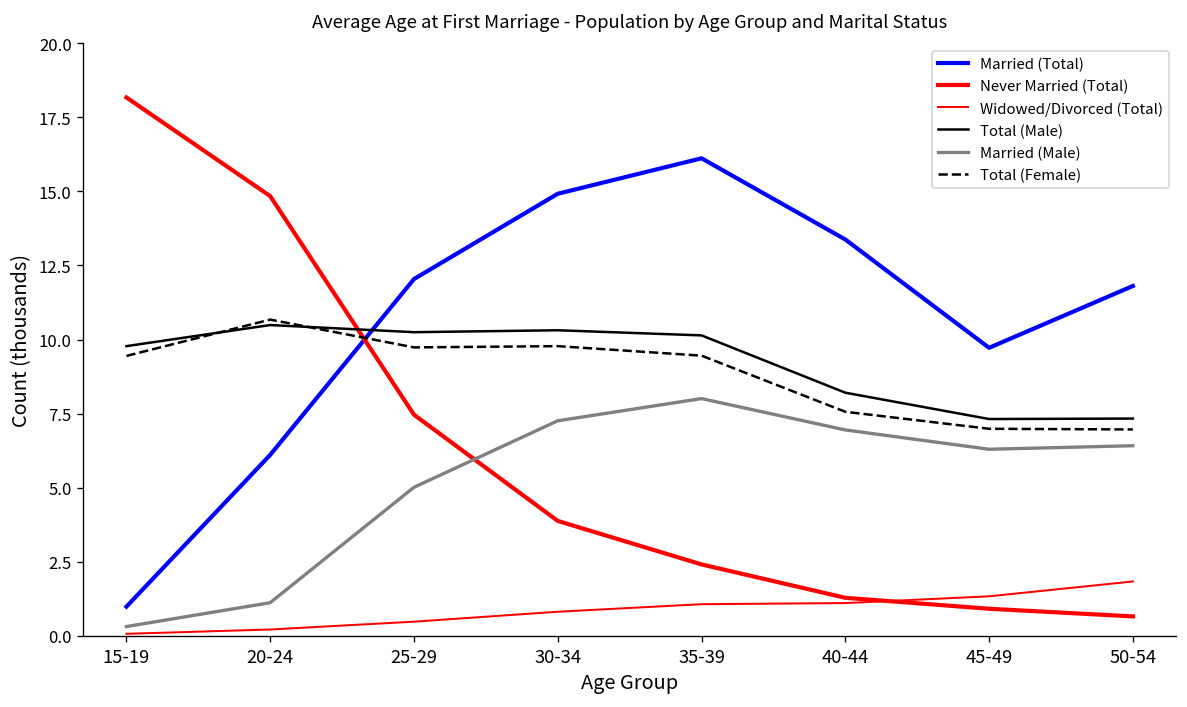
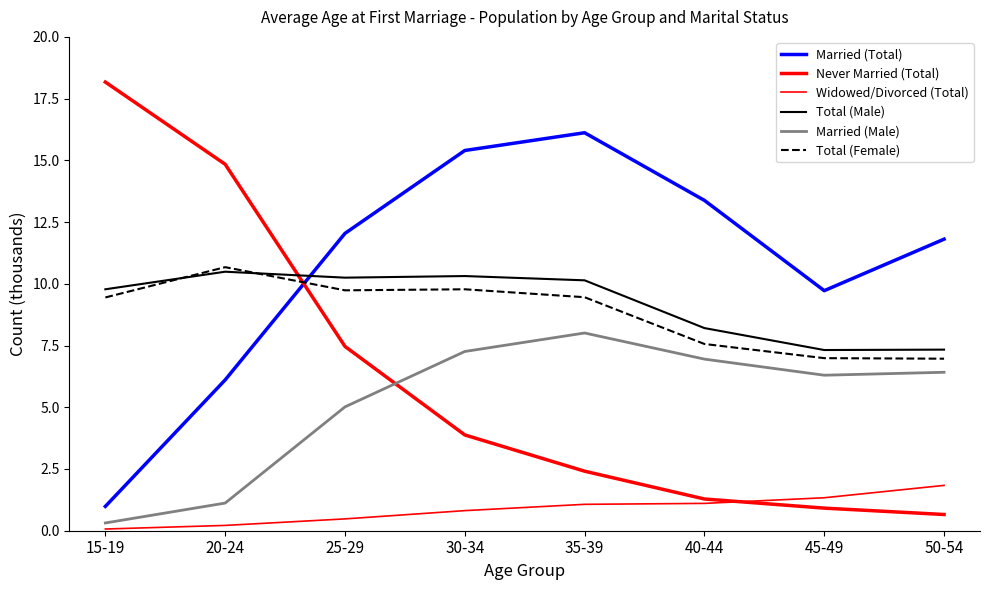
Married (Total), 30-34: 14.9 -> 15.4
